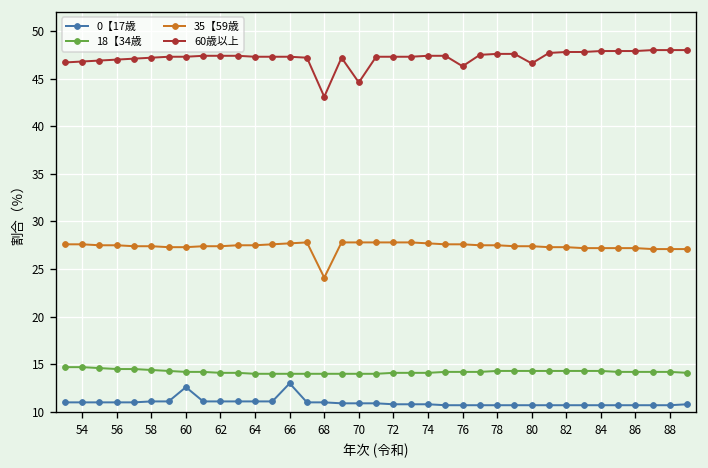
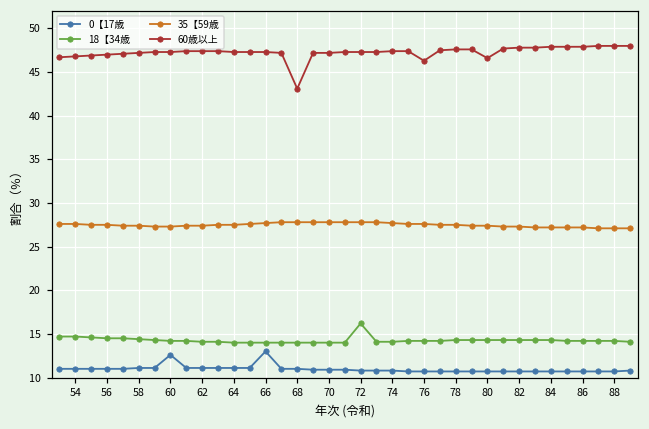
35【59歳, 68: 24 -> 28
60歳以上, 70: 45 -> 47
18【34歳, 72: 14 -> 16
